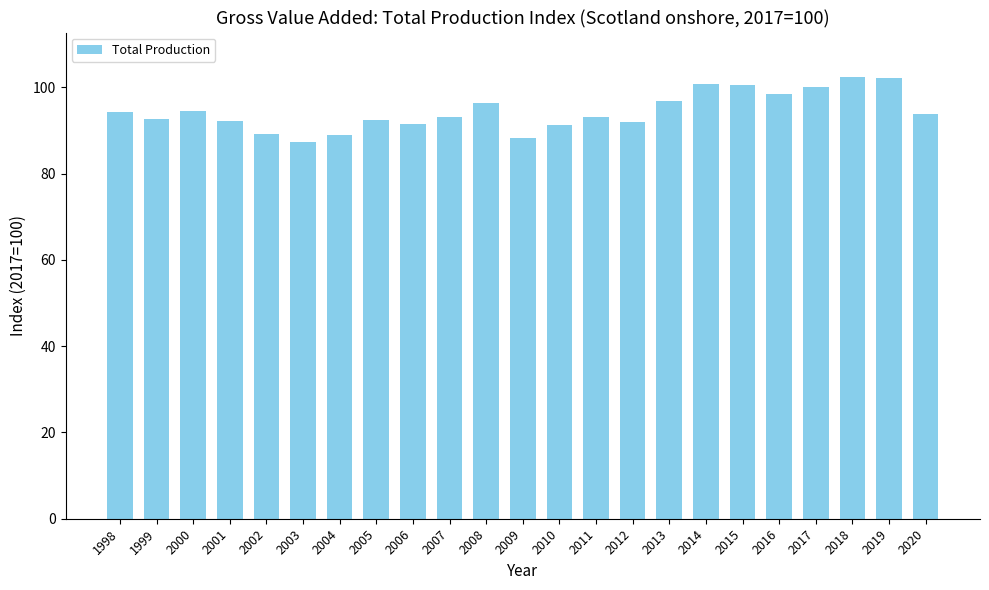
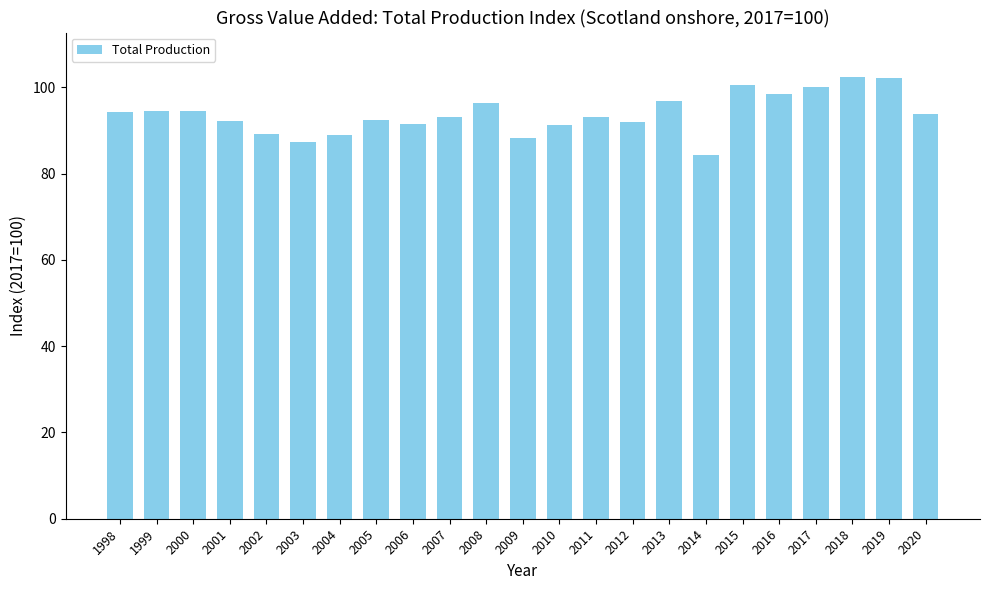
1999: 93 -> 95
2014: 101 -> 84
